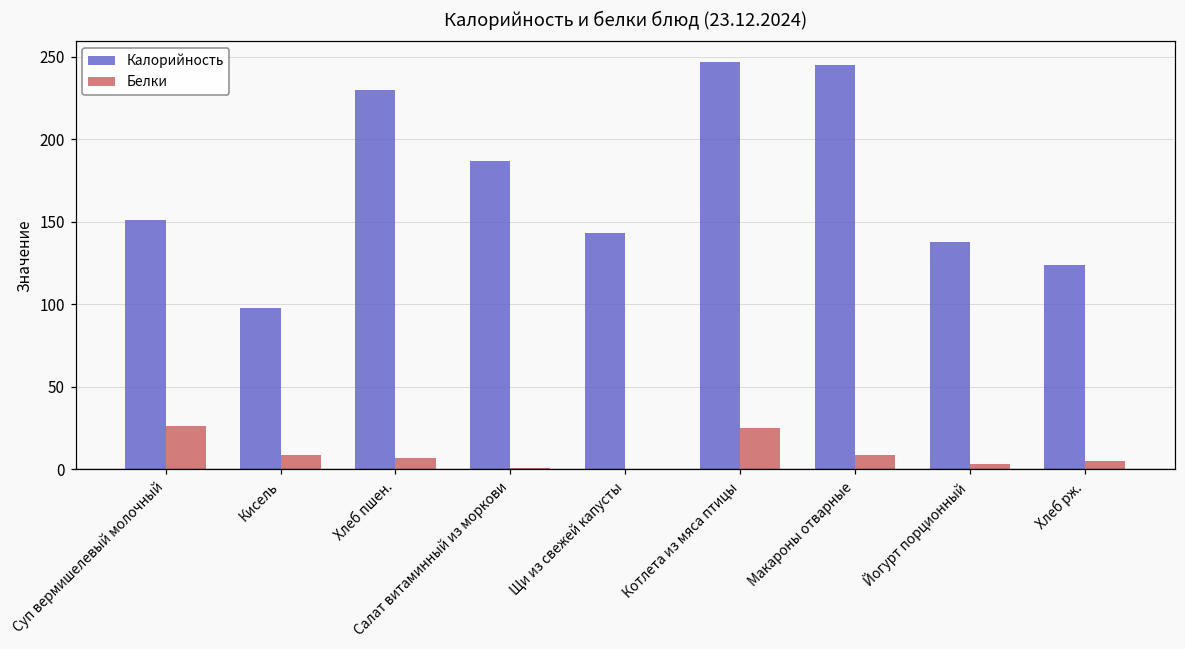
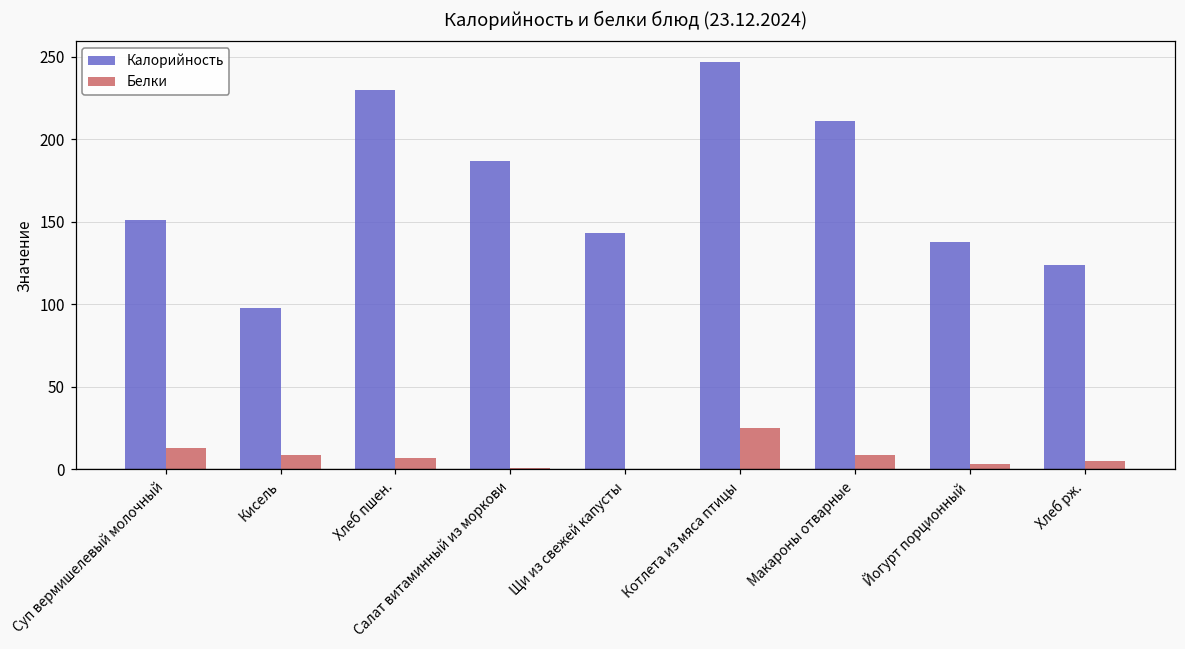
Белки, Суп вермишелевый молочный: 26 -> 13
Калорийность, Макароны отварные: 245 -> 211
